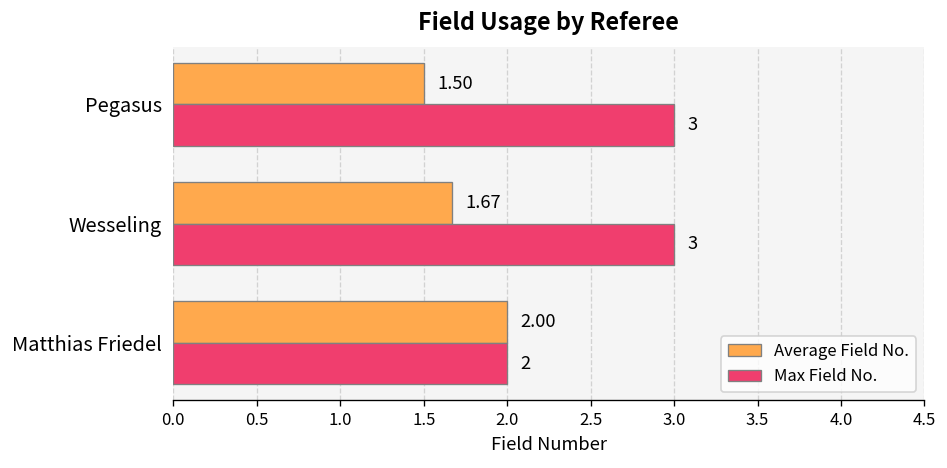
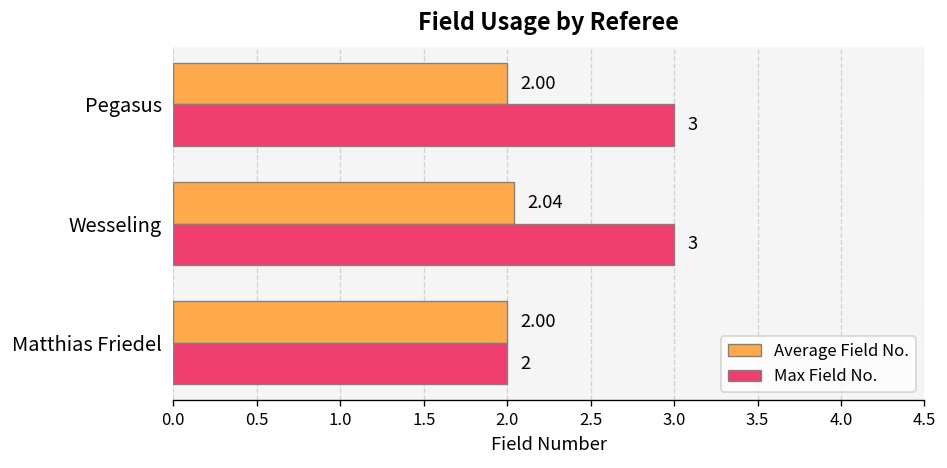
Average Field No., Pegasus: 1.50 -> 2.00
Average Field No., Wesseling: 1.67 -> 2.04
